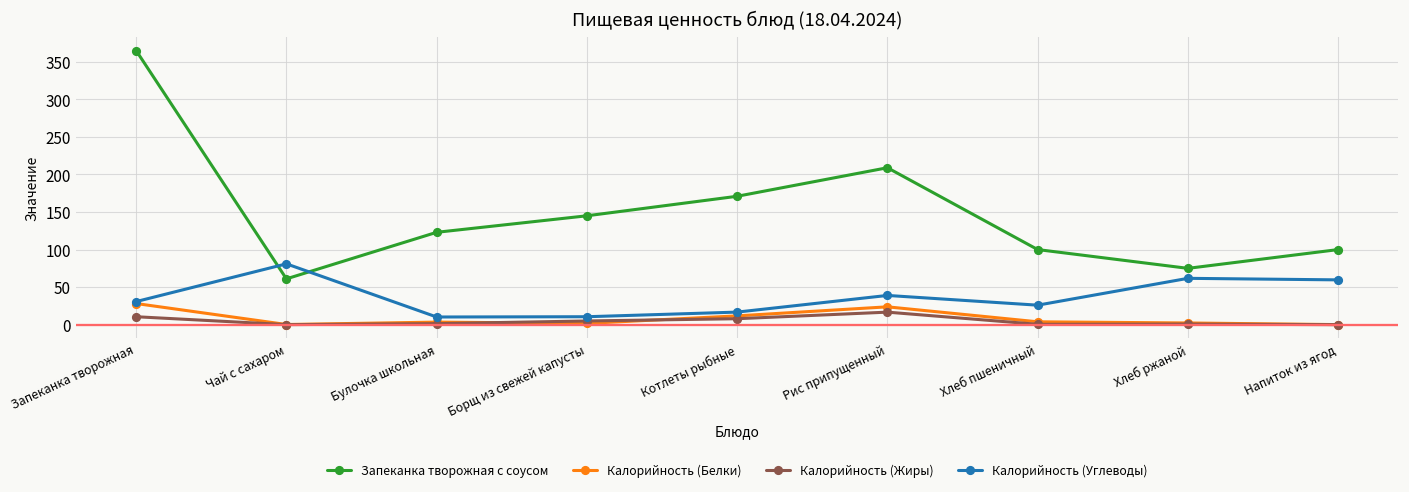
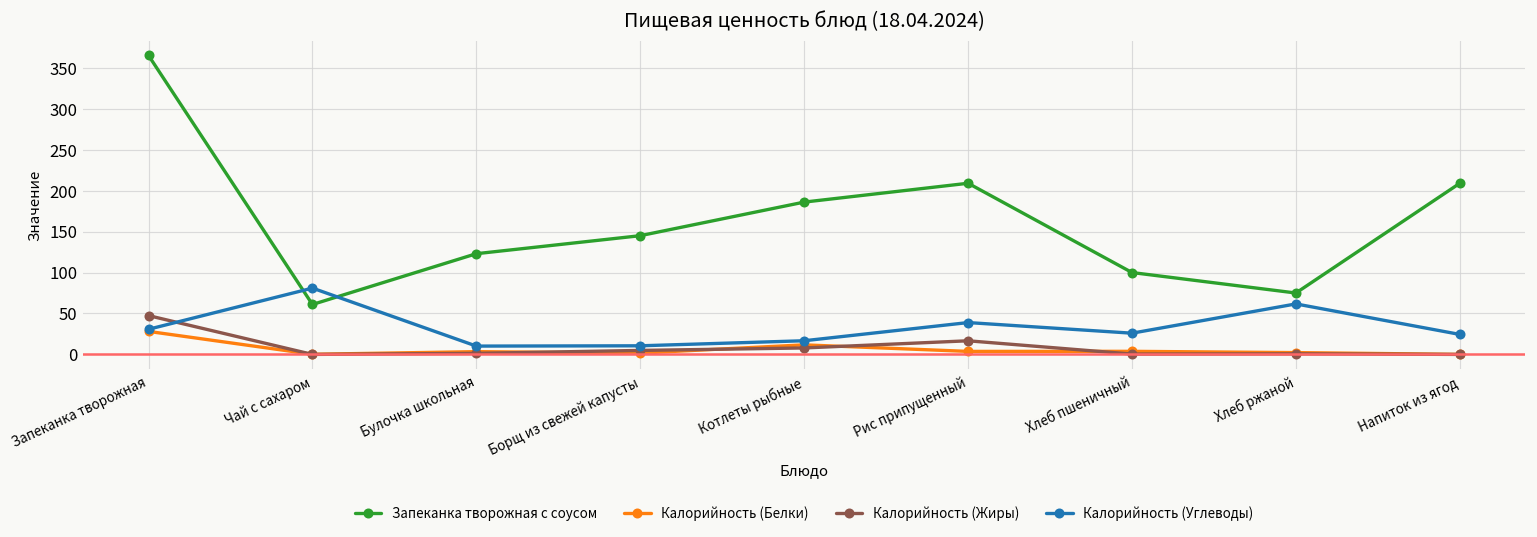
Калорийность (Жиры), Запеканка творожная: 10 -> 50
Запеканка творожная с соусом, Котлеты рыбные: 170 -> 190
Калорийность (Белки), Рис припущенный: 20 -> 0
Запеканка творожная с соусом, Напиток из ягод: 100 -> 210
Калорийность (Углеводы), Напиток из ягод: 60 -> 20
